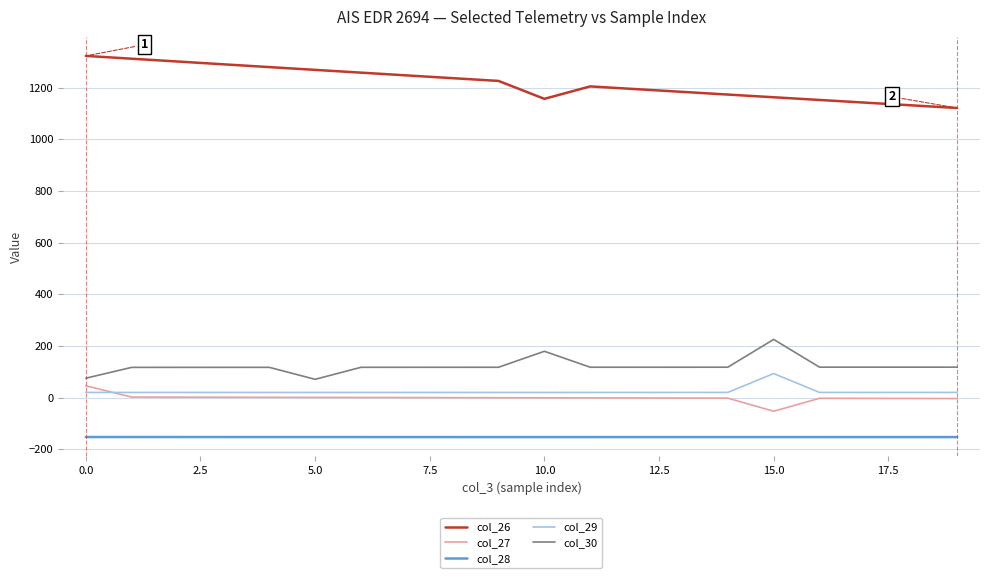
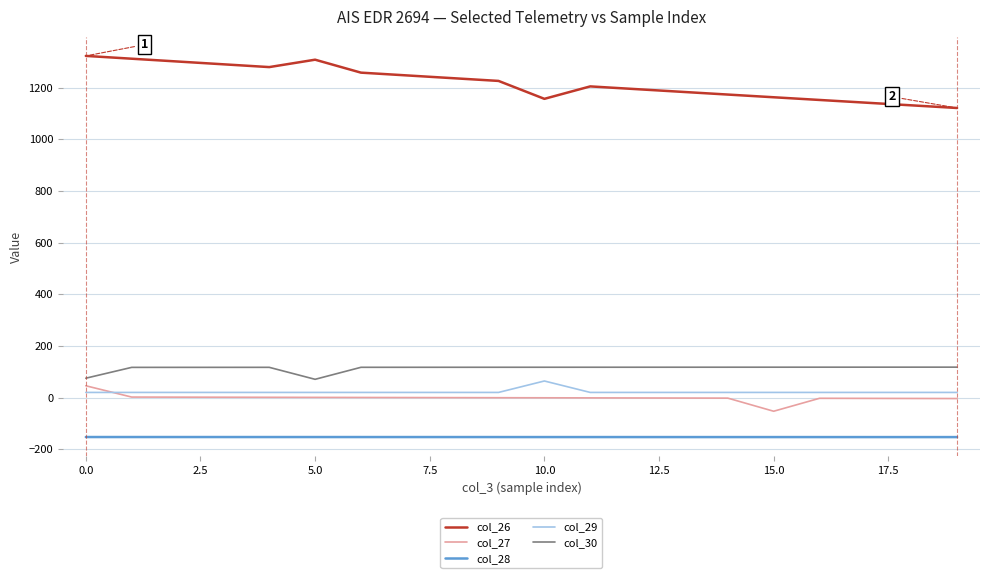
col_26, 5.0: 1270 -> 1310
col_29, 10.0: 20 -> 60
col_30, 10.0: 180 -> 120
col_29, 15.0: 90 -> 20
col_30, 15.0: 230 -> 120
